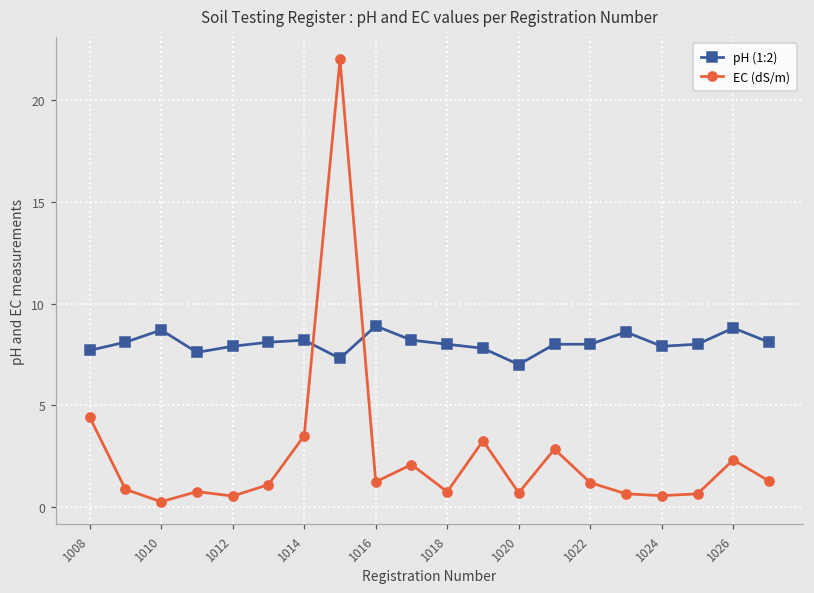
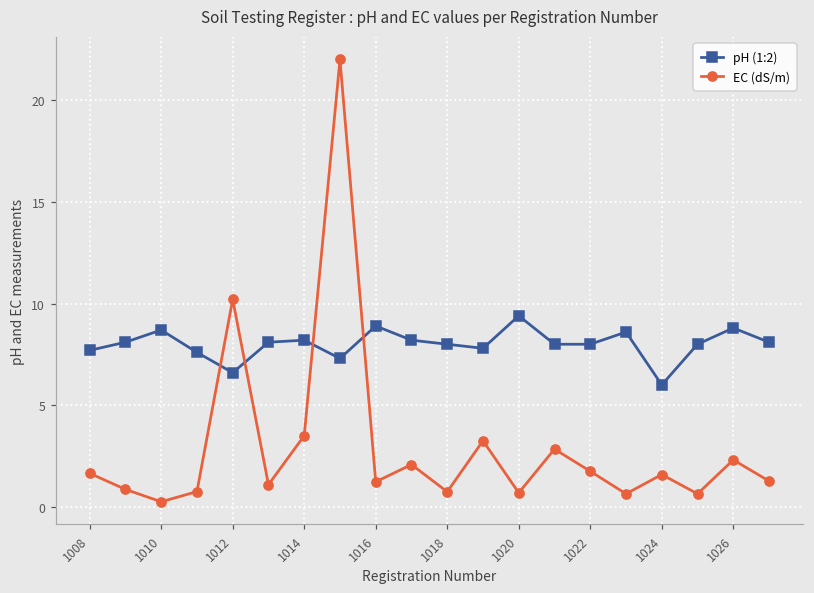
EC (dS/m), 1008: 4.4 -> 1.7
pH (1:2), 1012: 7.9 -> 6.6
EC (dS/m), 1012: 0.5 -> 10.2
pH (1:2), 1020: 7.0 -> 9.4
EC (dS/m), 1022: 1.2 -> 1.8
pH (1:2), 1024: 7.9 -> 6.0
EC (dS/m), 1024: 0.6 -> 1.6
